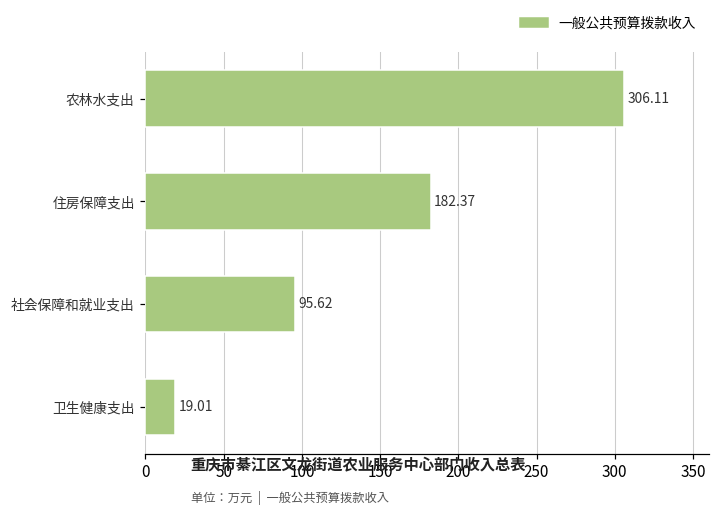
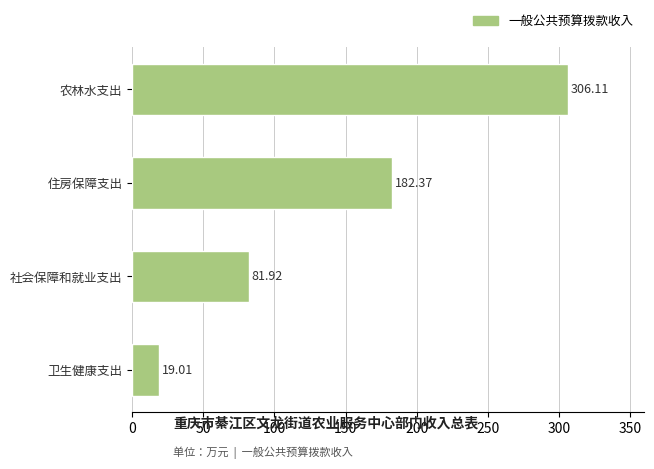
社会保障和就业支出: 95.62 -> 81.92
